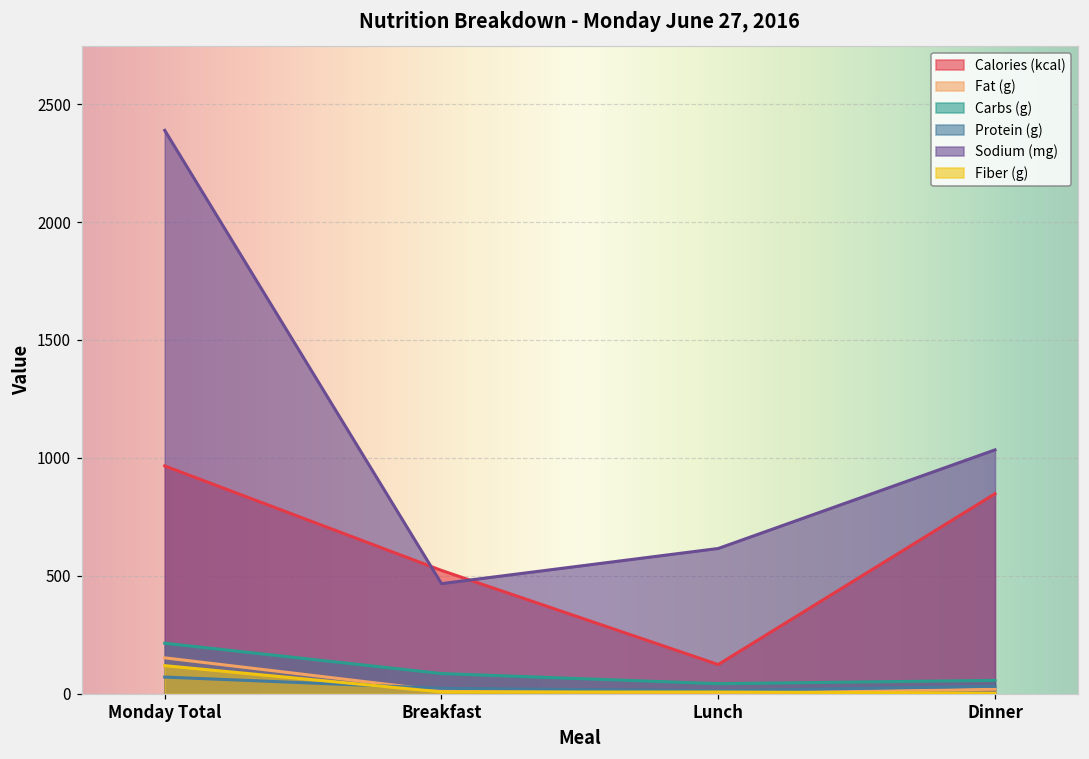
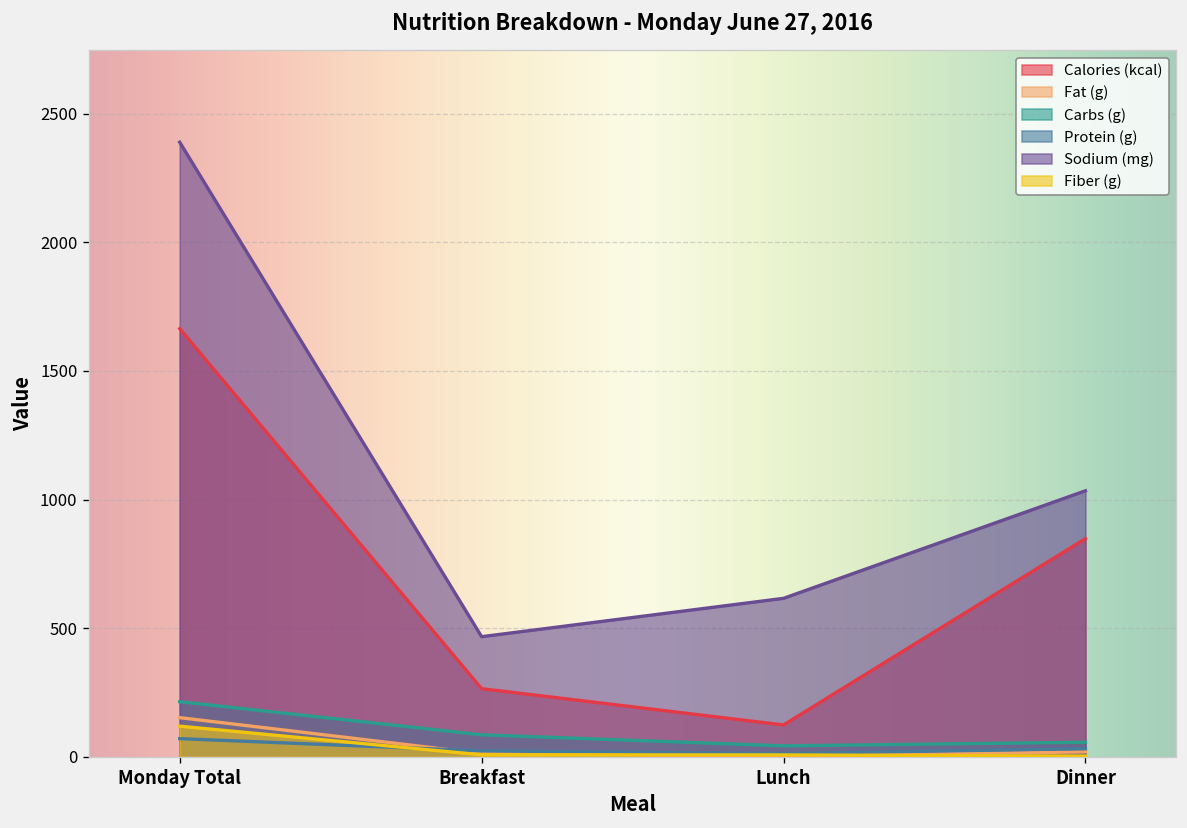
Calories (kcal), Monday Total: 970 -> 1660
Calories (kcal), Breakfast: 520 -> 270
